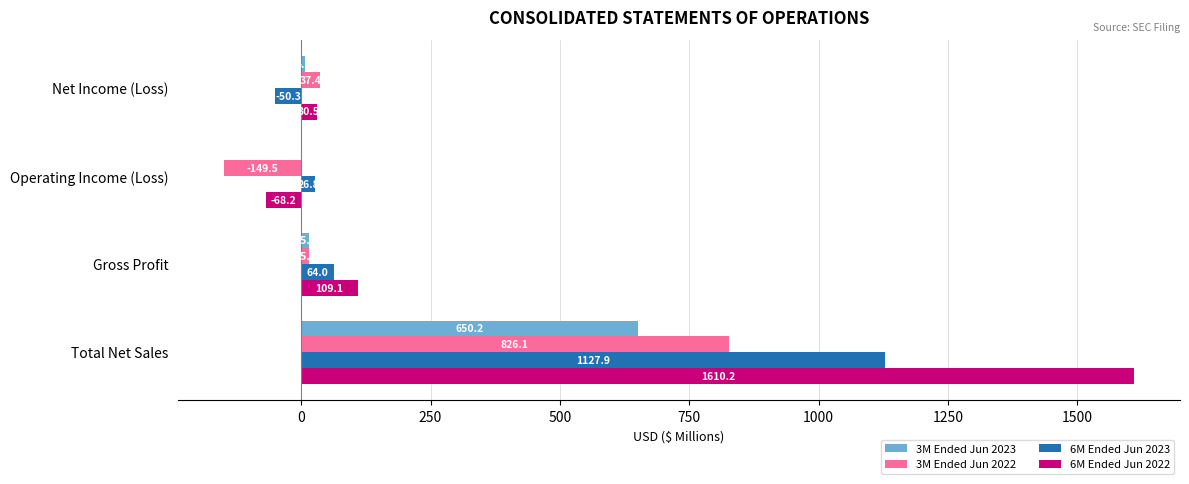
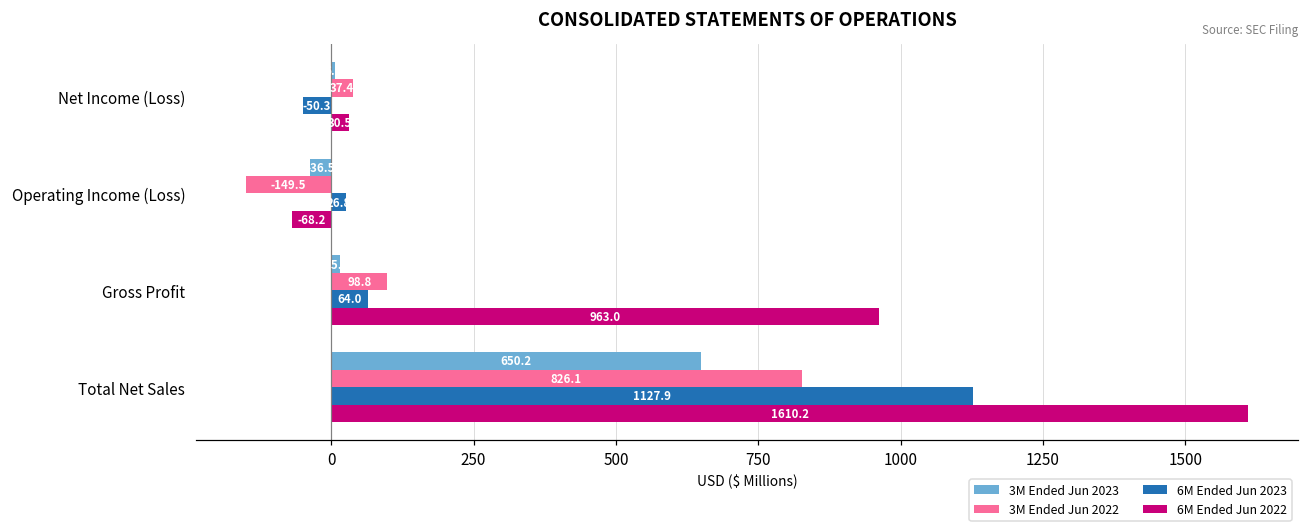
3M Ended Jun 2023, Operating Income (Loss): 0 -> -40
3M Ended Jun 2022, Gross Profit: 20 -> 100
6M Ended Jun 2022, Gross Profit: 109.1 -> 963.0
